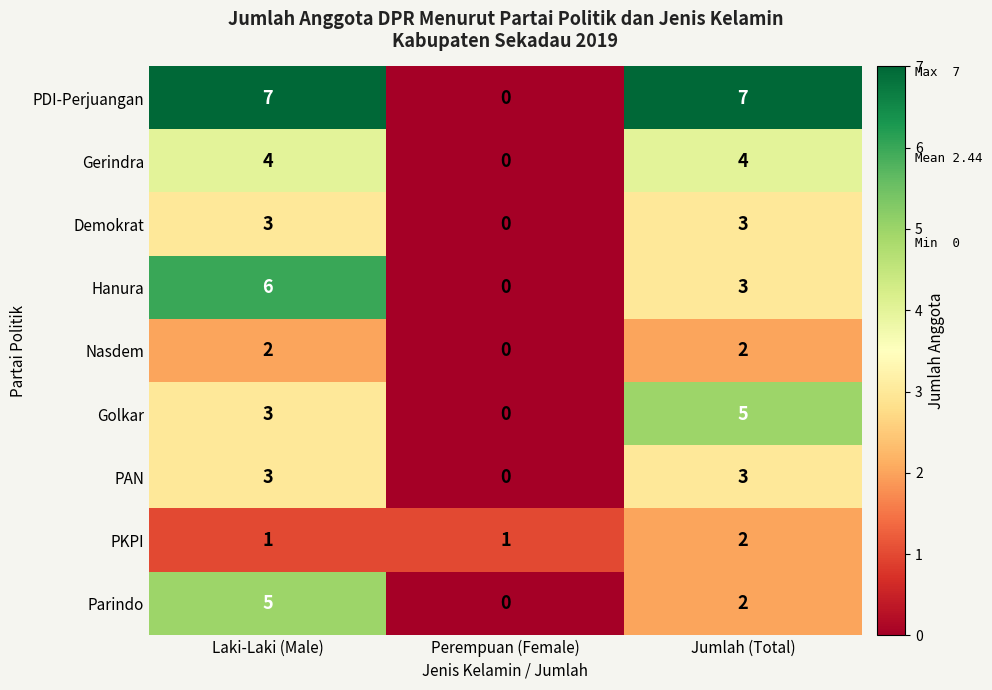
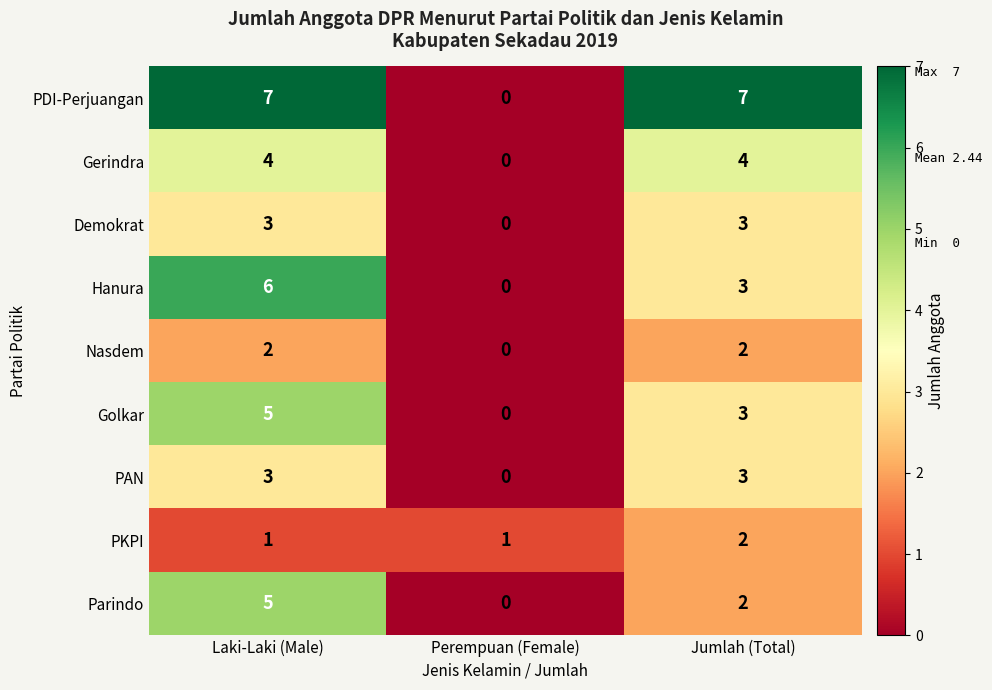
Golkar, Laki-Laki (Male): 3 -> 5
Golkar, Jumlah (Total): 5 -> 3
